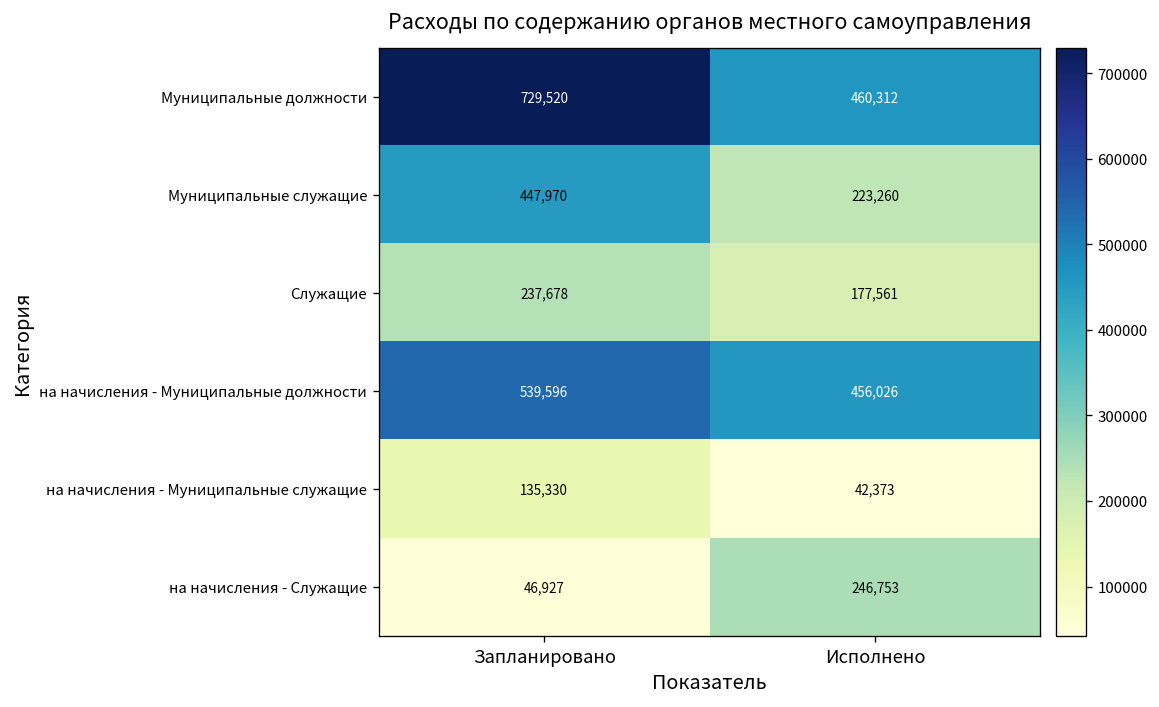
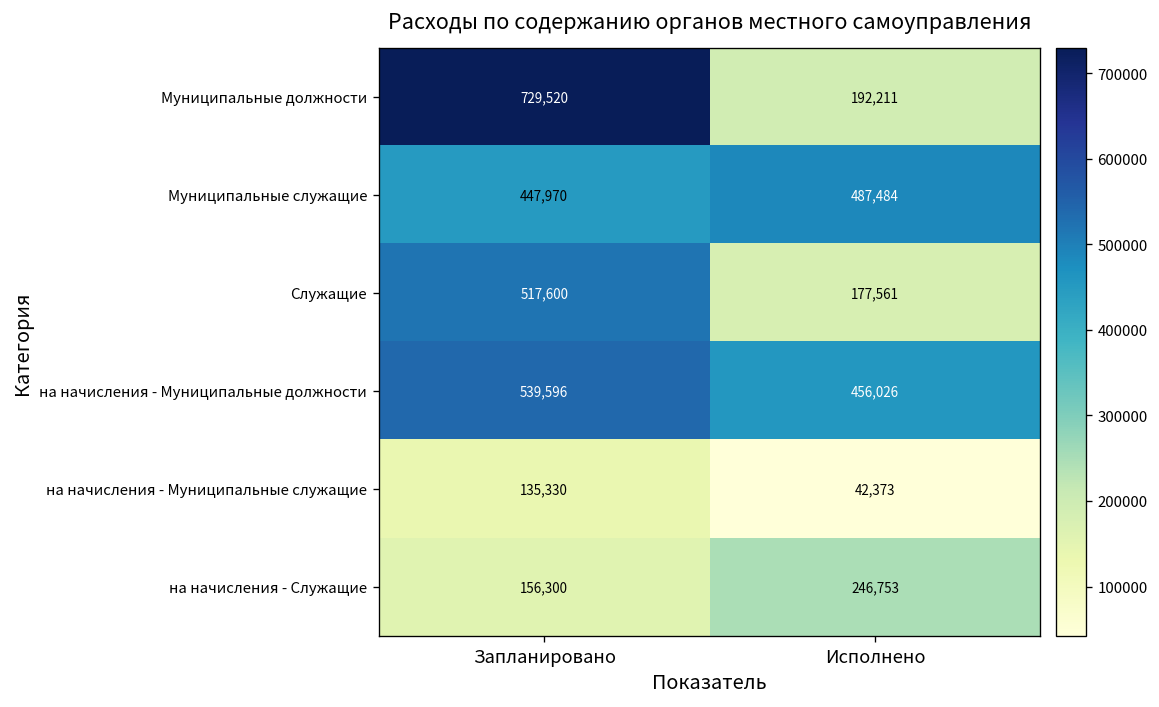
Муниципальные должности, Исполнено: 460,312 -> 192,211
Муниципальные служащие, Исполнено: 223,260 -> 487,484
Служащие, Запланировано: 237,678 -> 517,600
на начисления - Служащие, Запланировано: 46,927 -> 156,300
